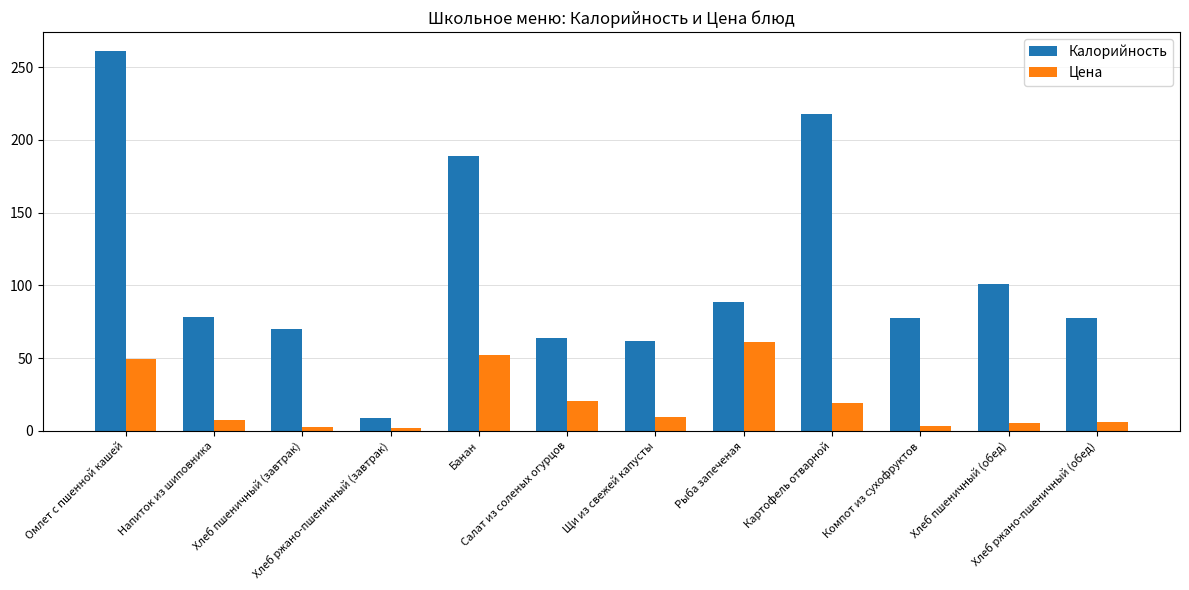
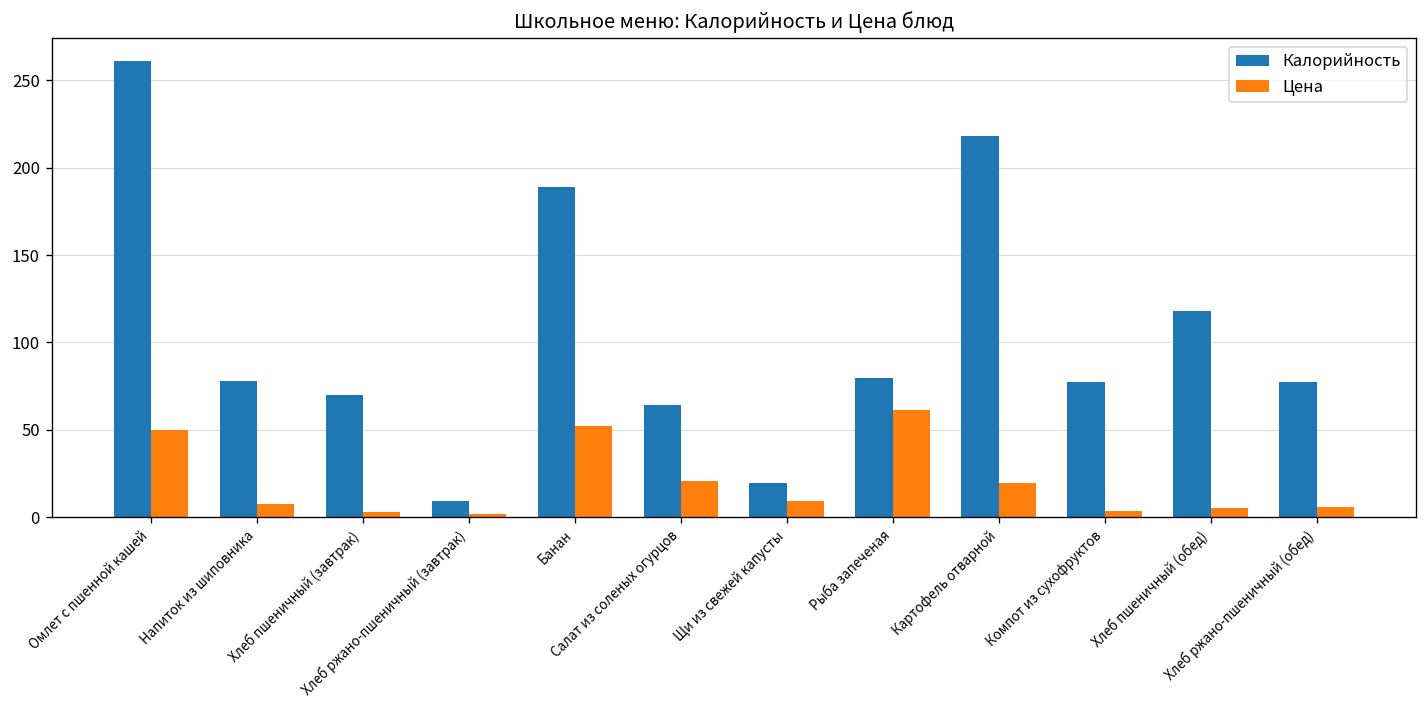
Калорийность, Щи из свежей капусты: 62 -> 20
Калорийность, Рыба запеченая: 89 -> 79
Калорийность, Хлеб пшеничный (обед): 101 -> 118
